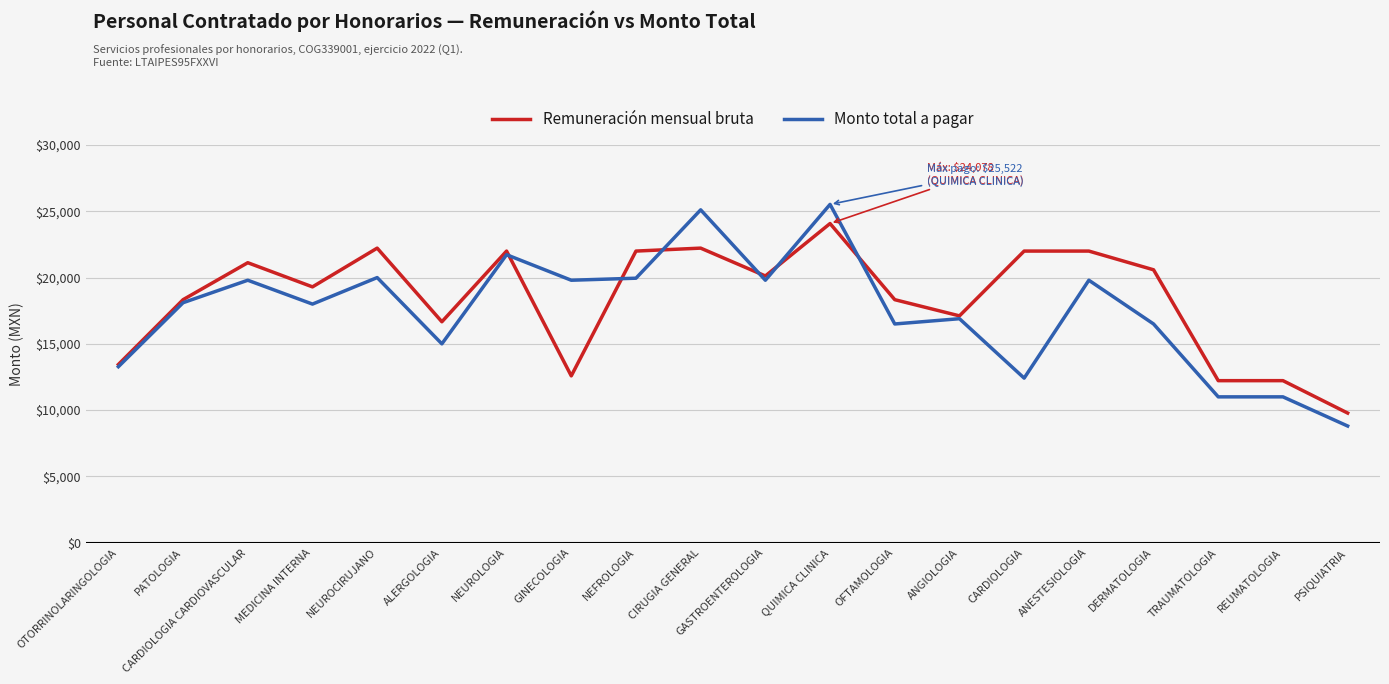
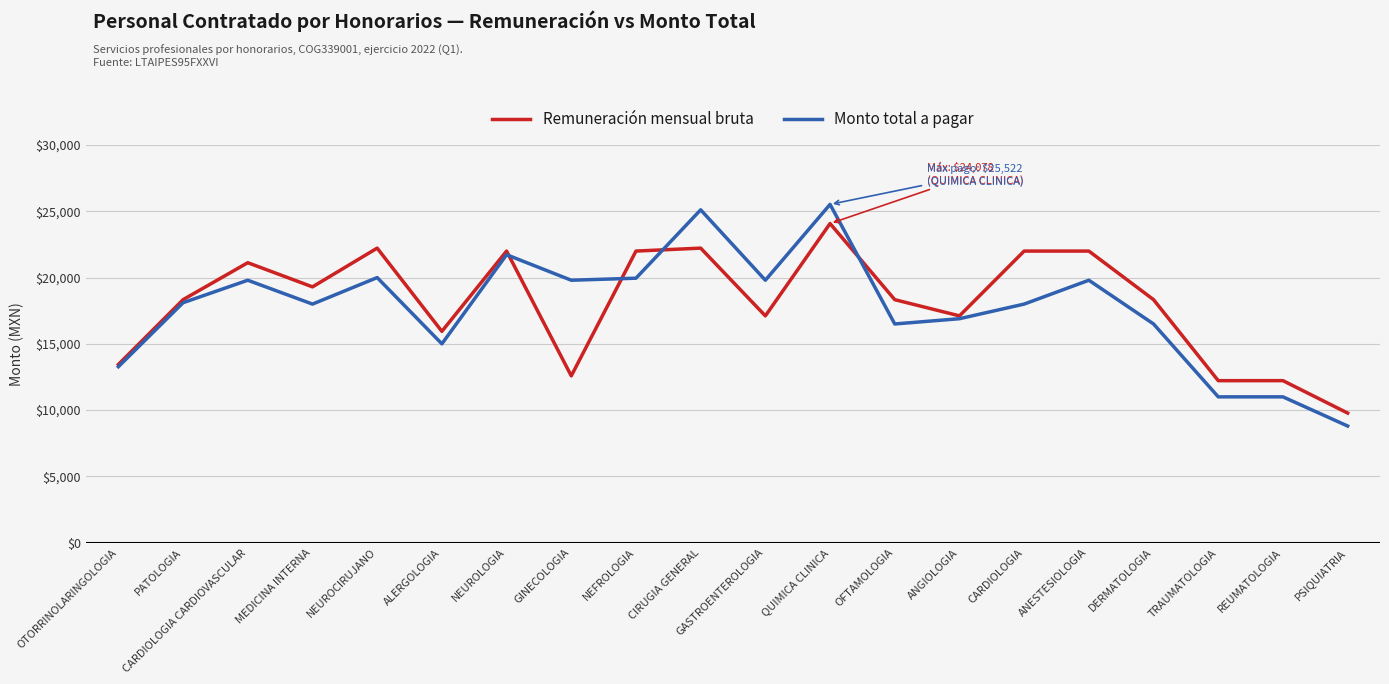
Remuneración mensual bruta, ALERGOLOGIA: $16,700 -> $15,900
Remuneración mensual bruta, GASTROENTEROLOGIA: $20,100 -> $17,100
Monto total a pagar, CARDIOLOGIA: $12,400 -> $18,000
Remuneración mensual bruta, DERMATOLOGIA: $20,600 -> $18,300
